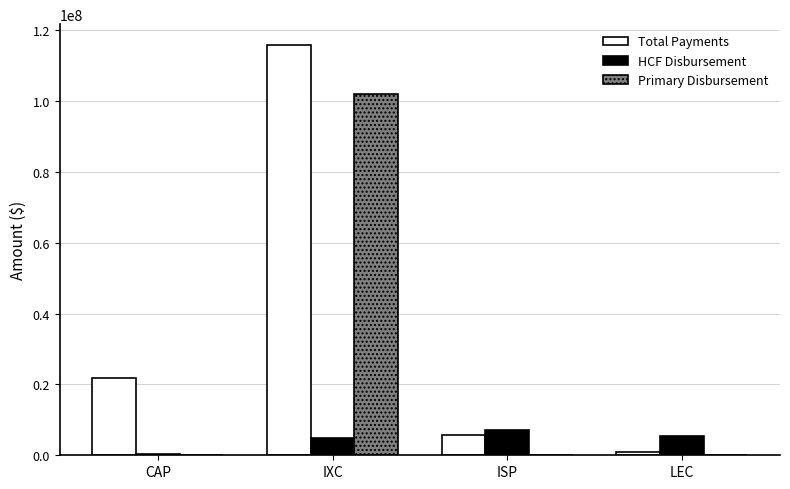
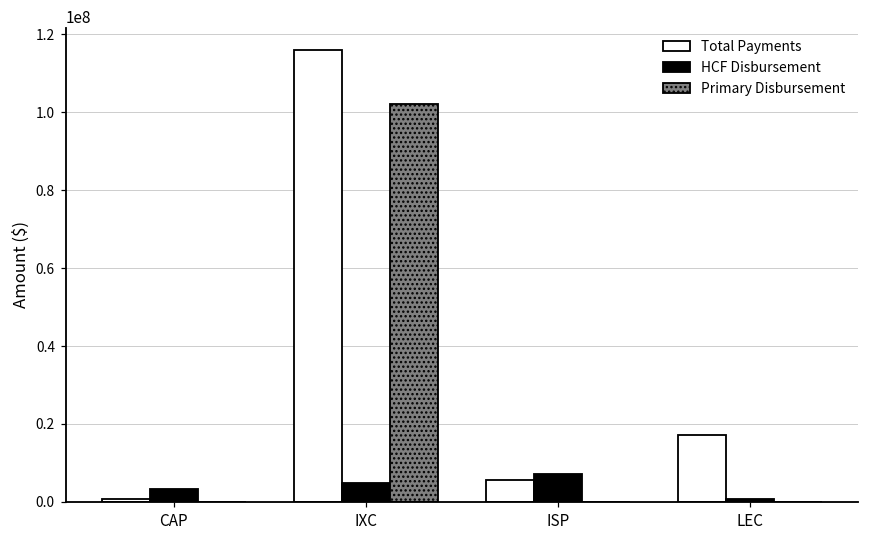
Total Payments, CAP: 22000000 -> 1000000
HCF Disbursement, CAP: 1000000 -> 3000000
Total Payments, LEC: 1000000 -> 17000000
HCF Disbursement, LEC: 5000000 -> 1000000
